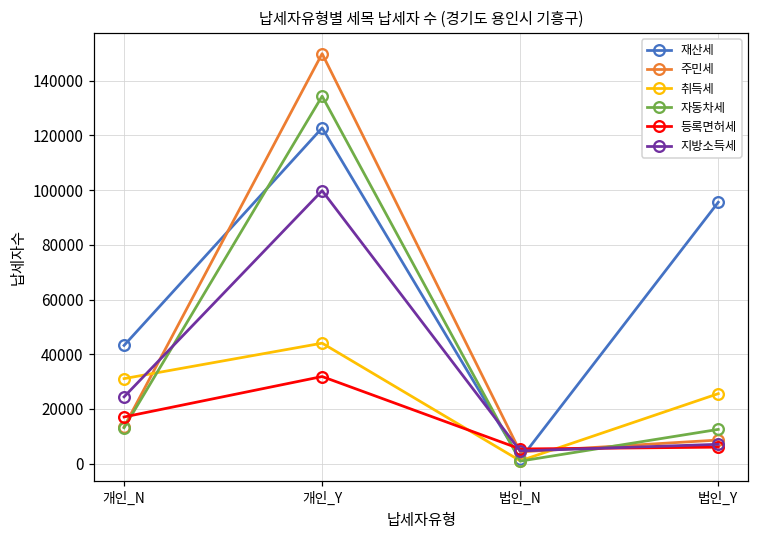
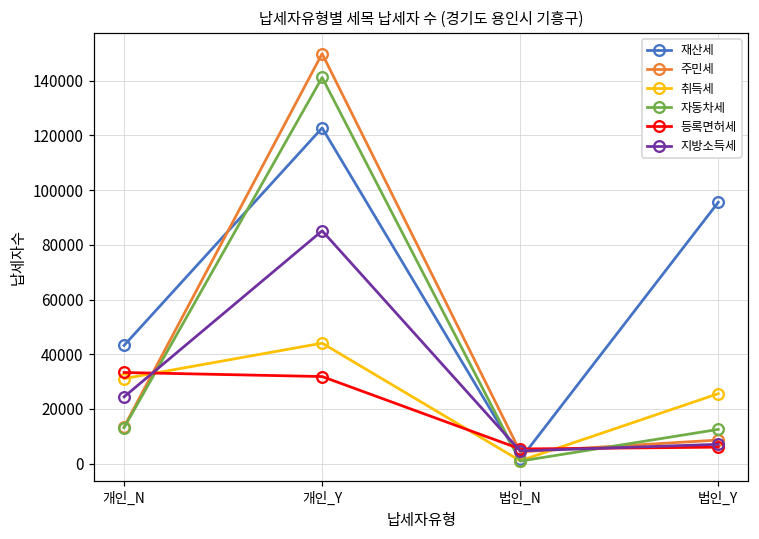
등록면허세, 개인_N: 17000 -> 33000
자동차세, 개인_Y: 134000 -> 141000
지방소득세, 개인_Y: 100000 -> 85000
